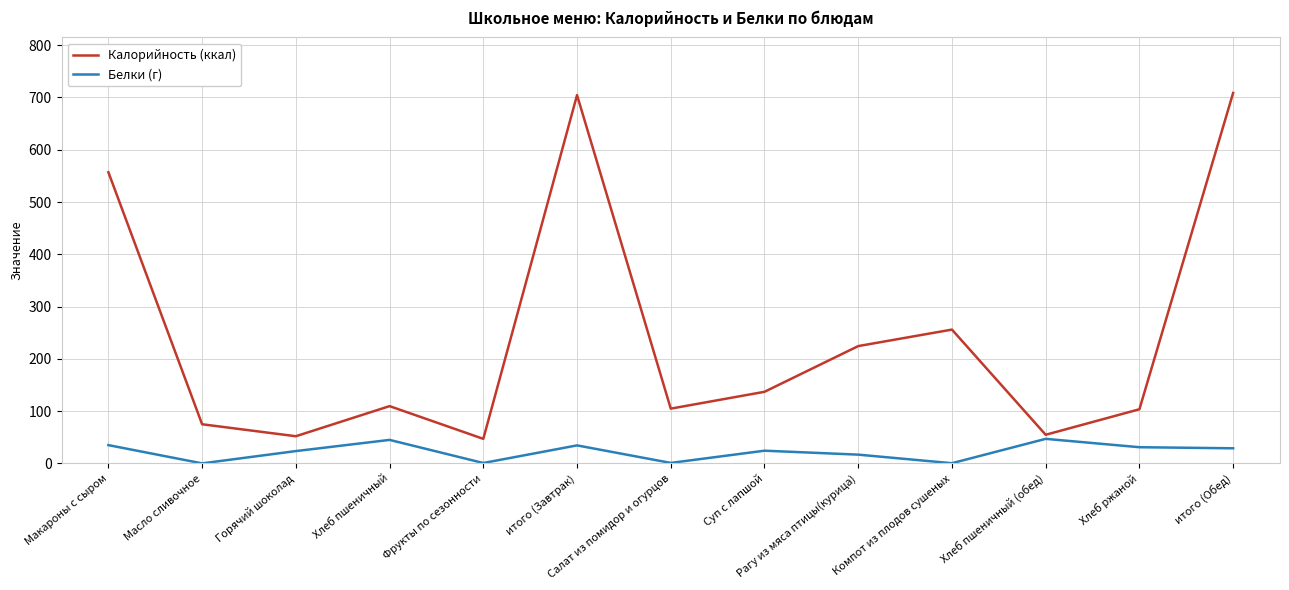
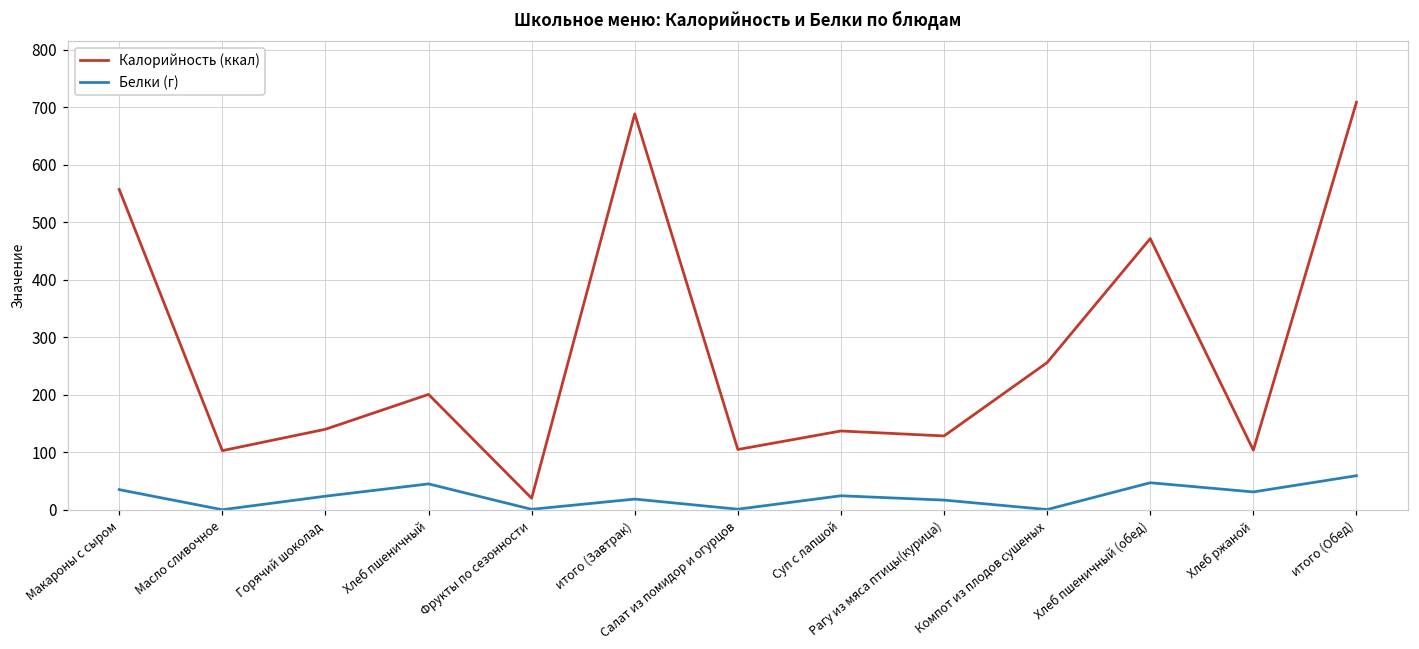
Калорийность (ккал), Масло сливочное: 70 -> 100
Калорийность (ккал), Горячий шоколад: 50 -> 140
Калорийность (ккал), Хлеб пшеничный: 110 -> 200
Калорийность (ккал), Фрукты по сезонности: 50 -> 20
Калорийность (ккал), итого (Завтрак): 700 -> 690
Белки (г), итого (Завтрак): 30 -> 20
Калорийность (ккал), Рагу из мяса птицы(курица): 220 -> 130
Калорийность (ккал), Хлеб пшеничный (обед): 50 -> 470
Белки (г), итого (Обед): 30 -> 60
